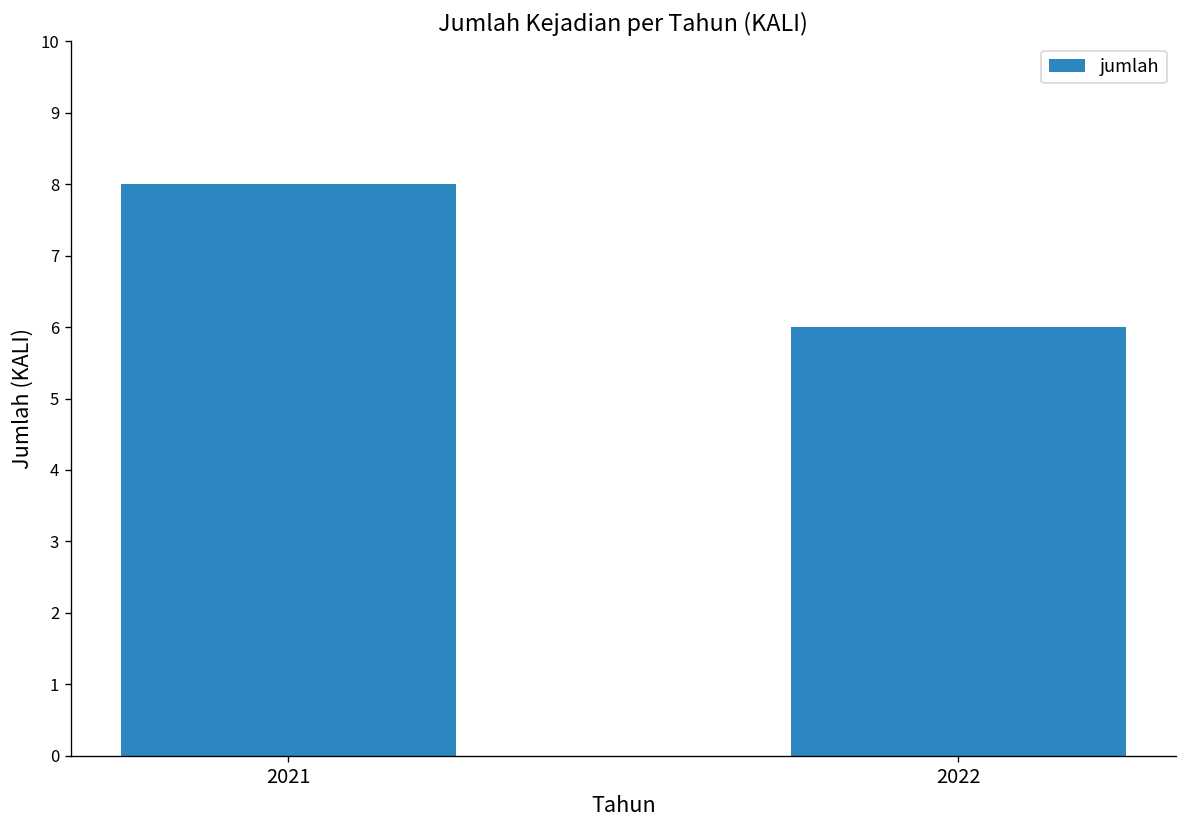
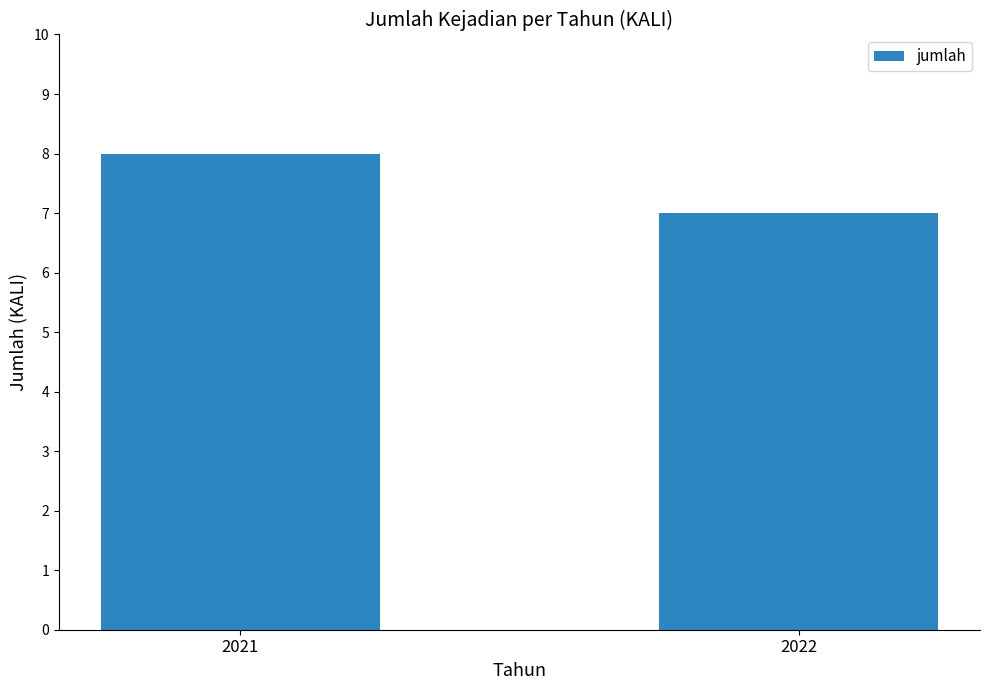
2022: 6 -> 7
